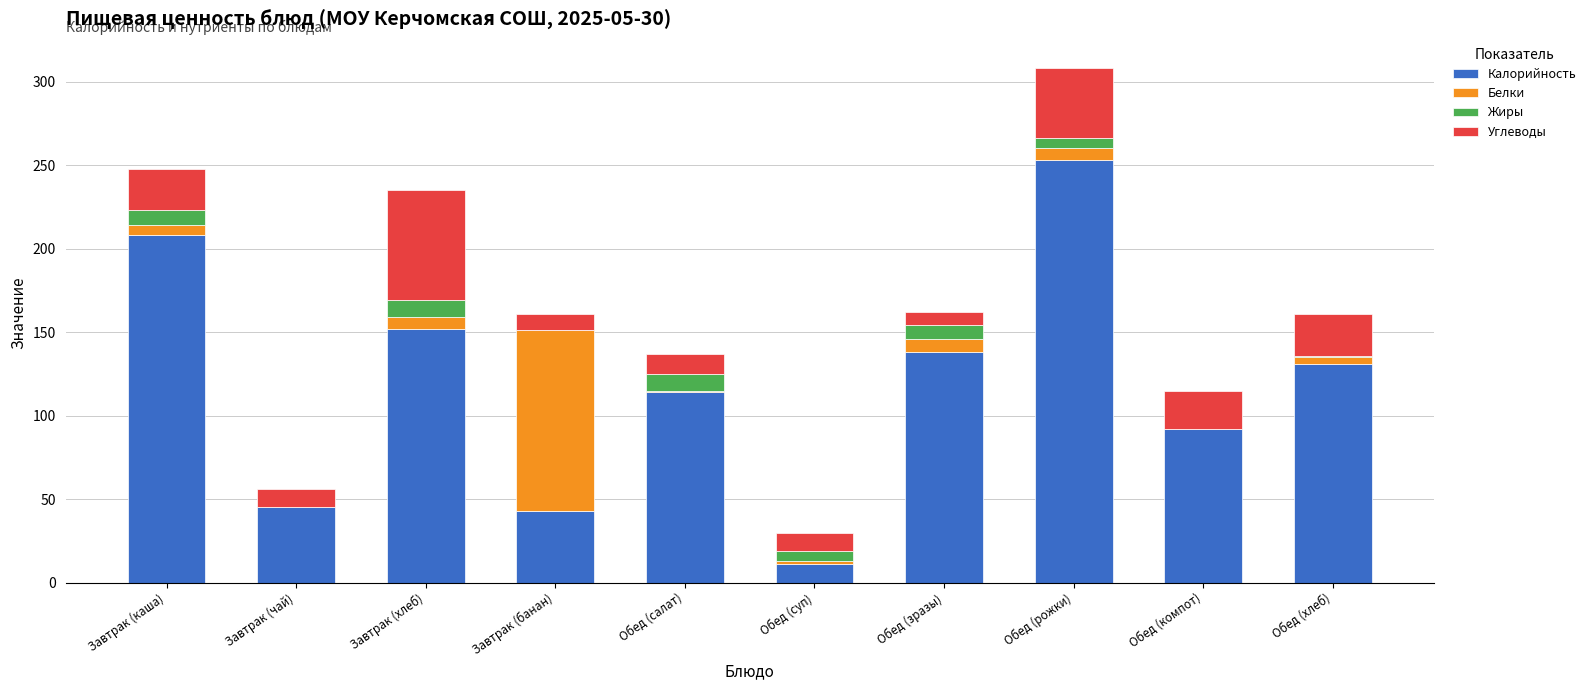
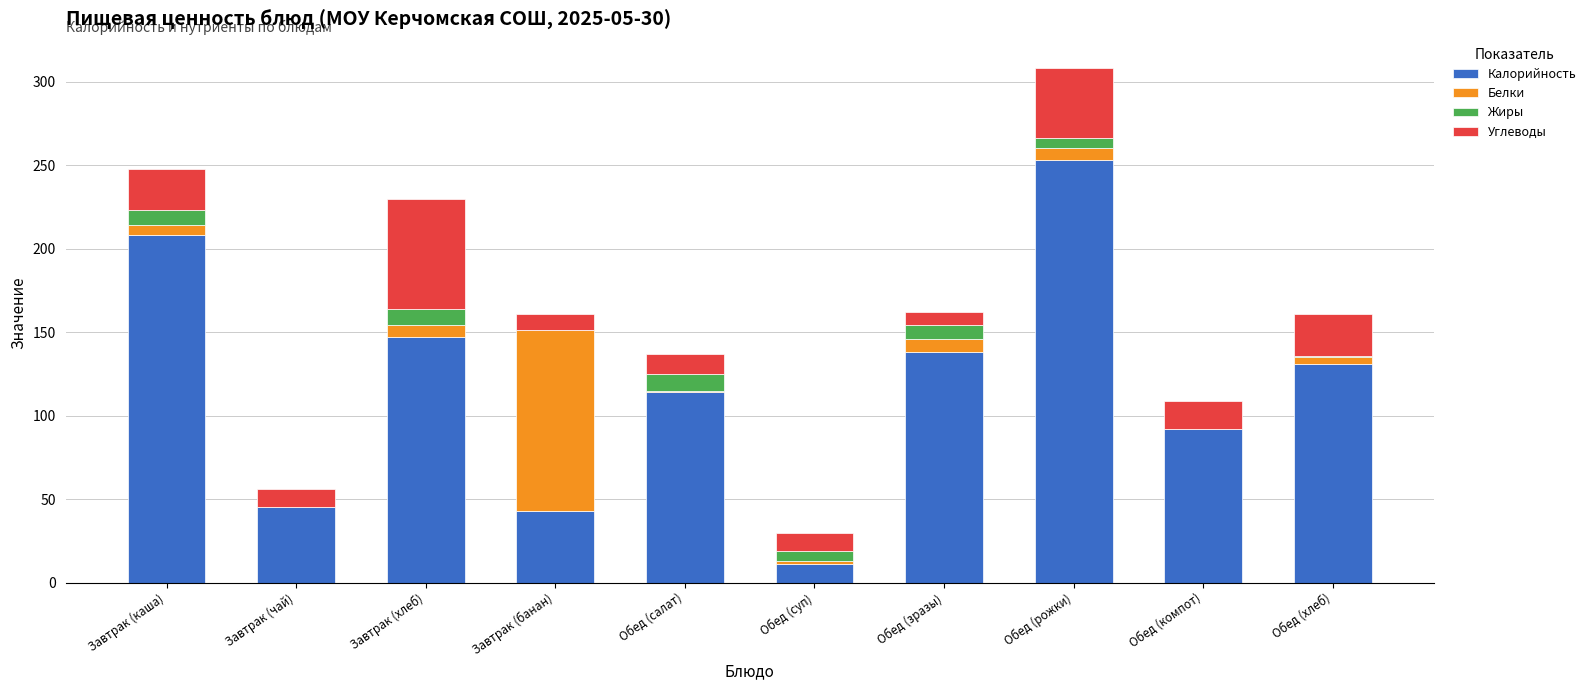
Калорийность, Завтрак (хлеб): 152 -> 147
Углеводы, Обед (компот): 23 -> 17
